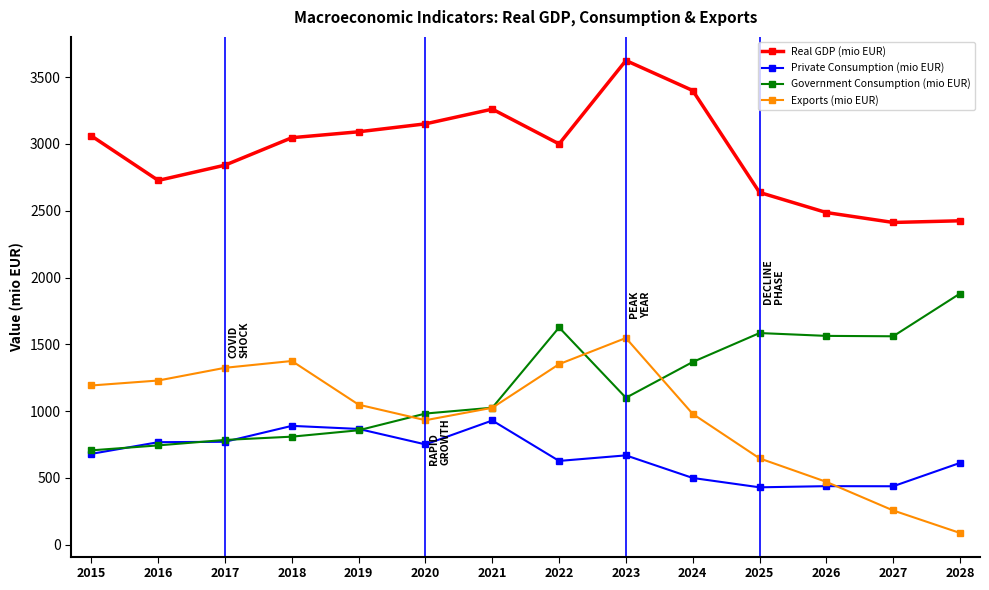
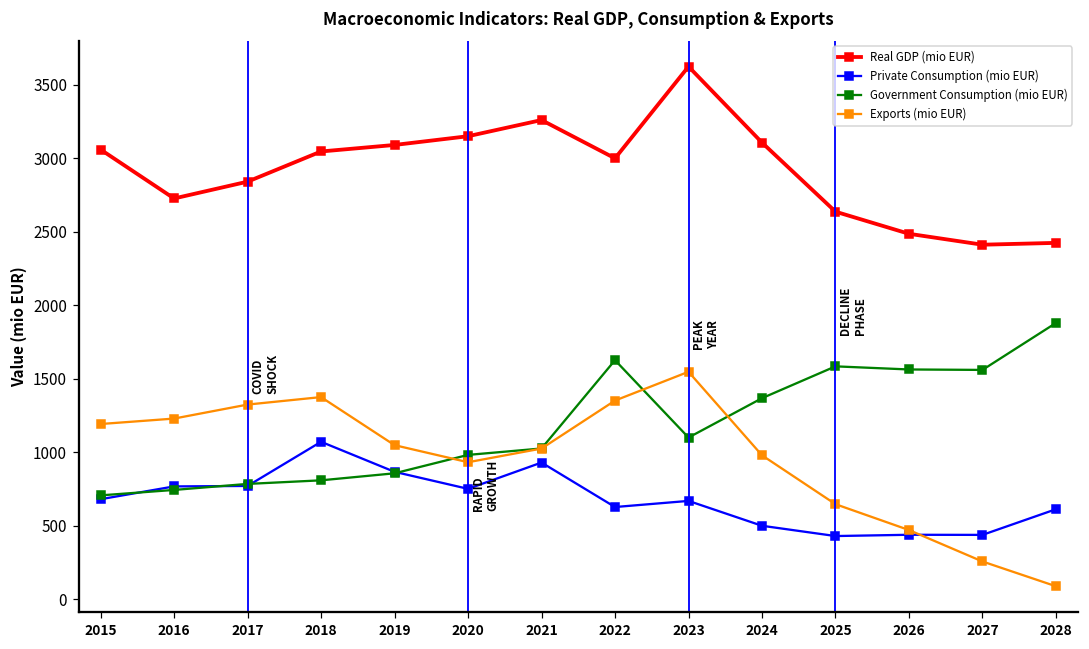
Private Consumption (mio EUR), 2018: 890 -> 1070
Real GDP (mio EUR), 2024: 3400 -> 3110
